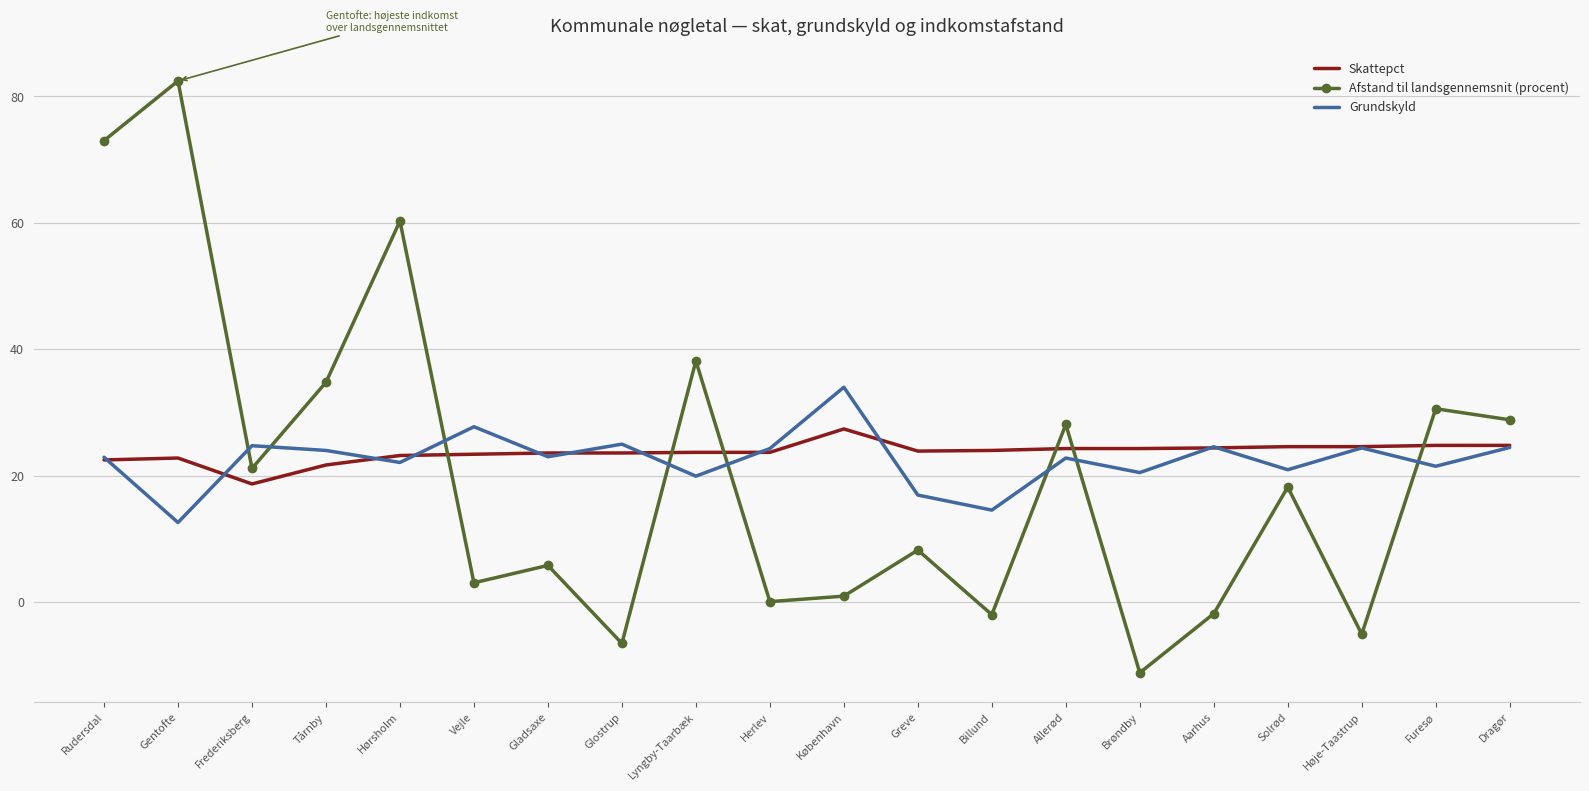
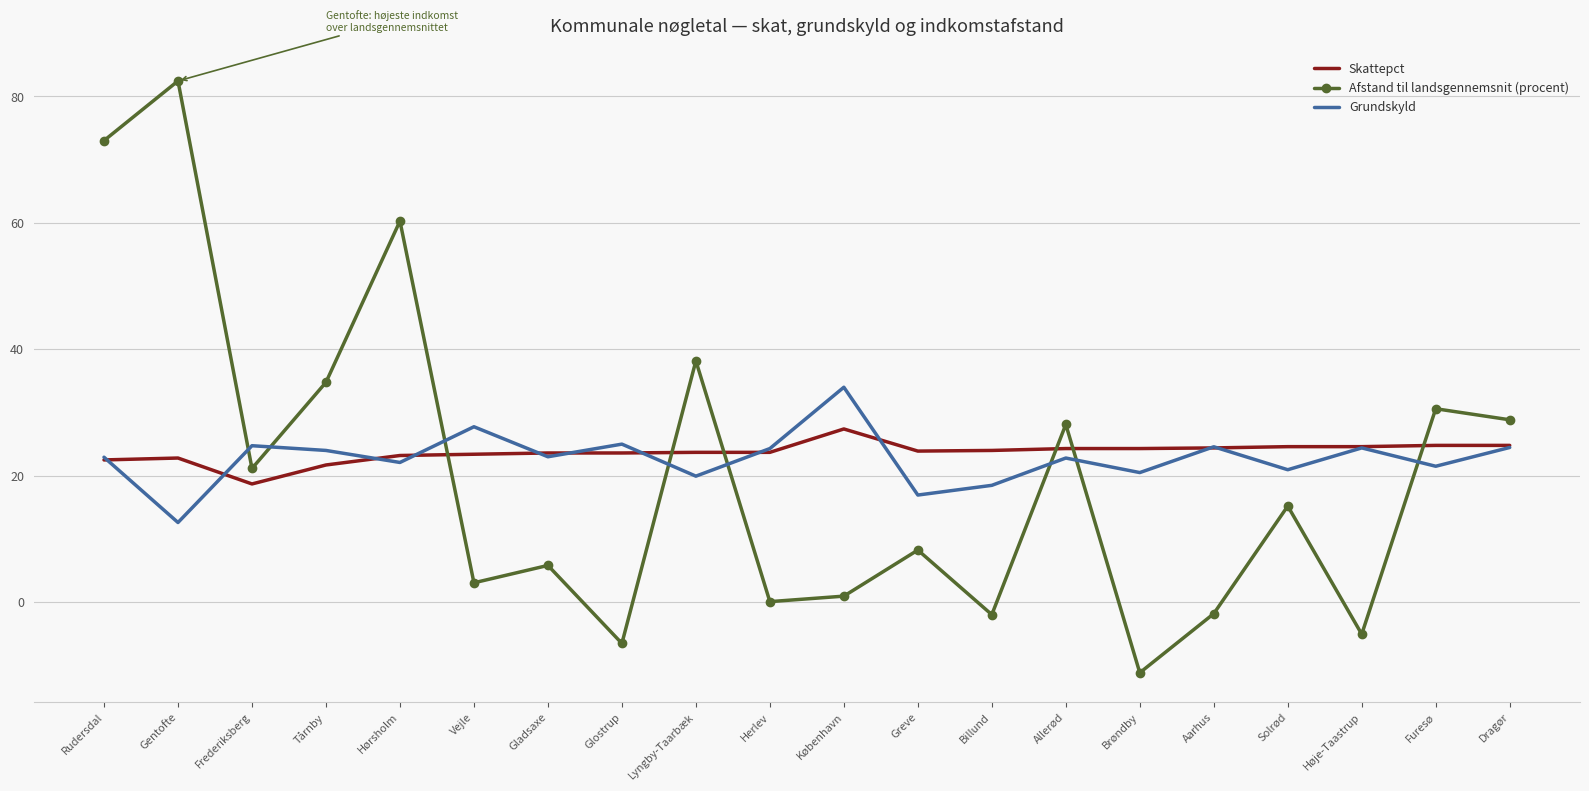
Grundskyld, Billund: 15 -> 18
Afstand til landsgennemsnit (procent), Solrød: 18 -> 15
